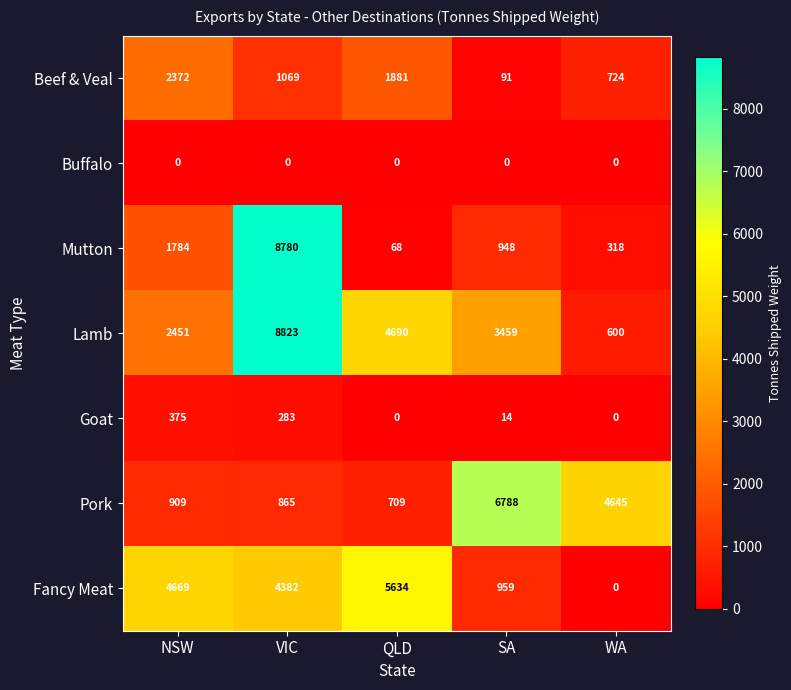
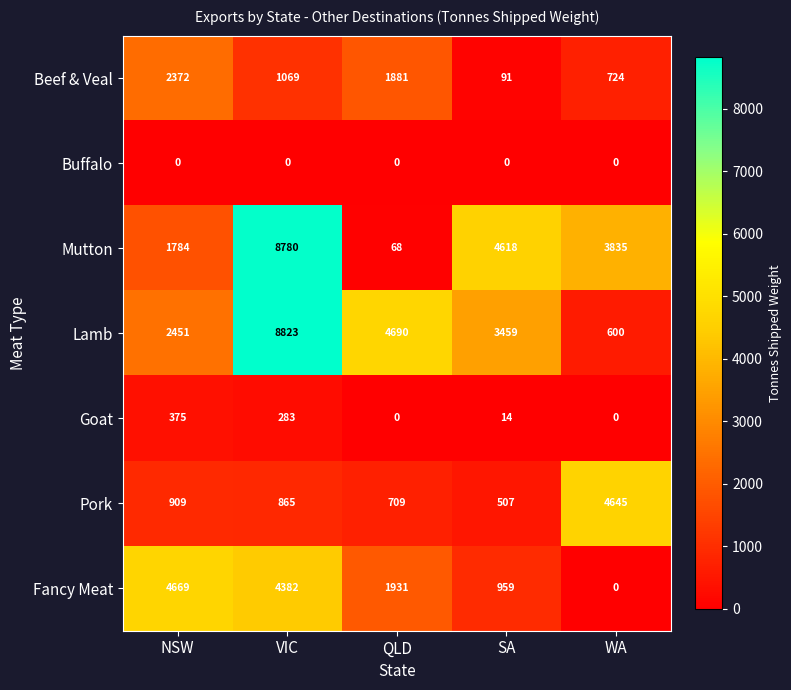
Mutton, SA: 948 -> 4618
Mutton, WA: 318 -> 3835
Pork, SA: 6788 -> 507
Fancy Meat, QLD: 5634 -> 1931
